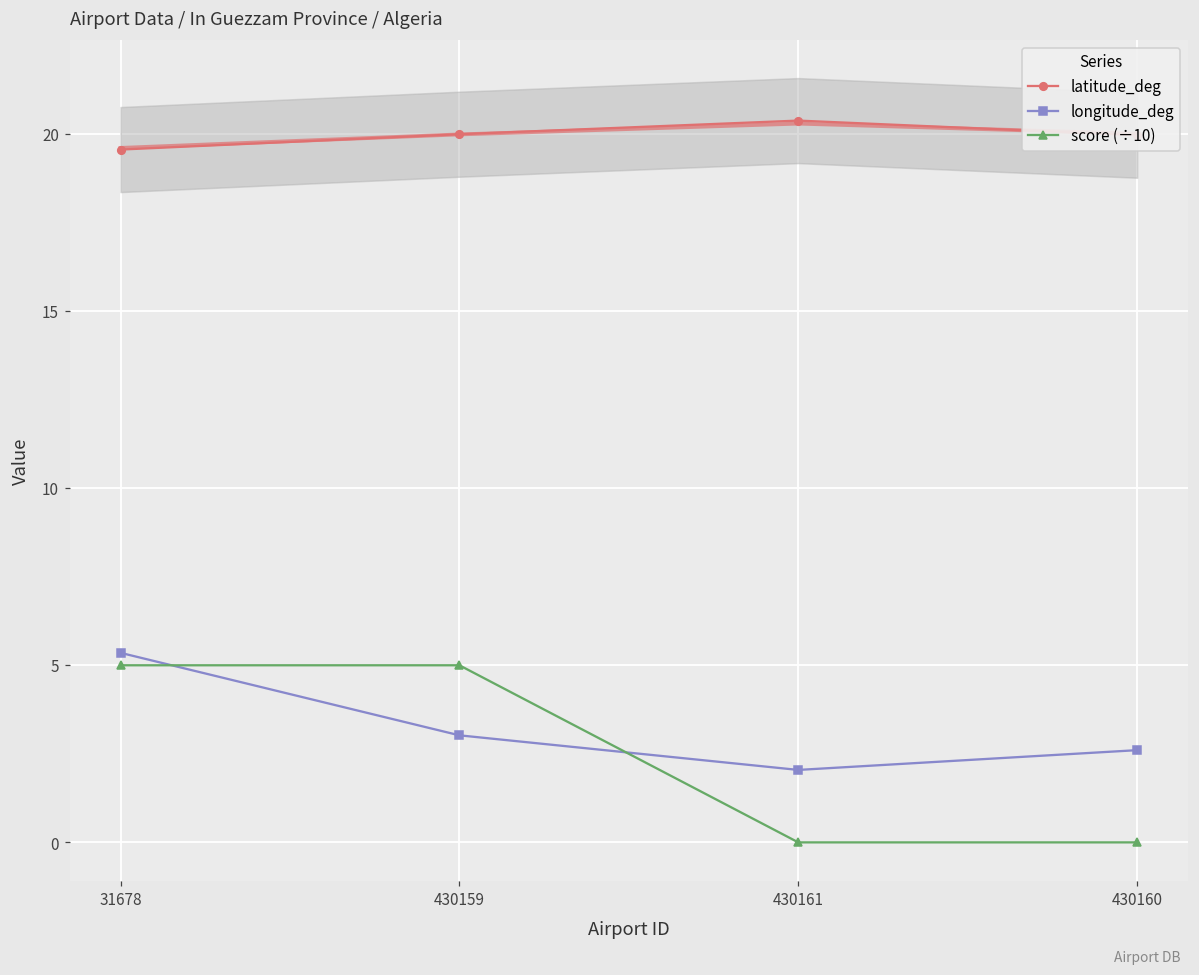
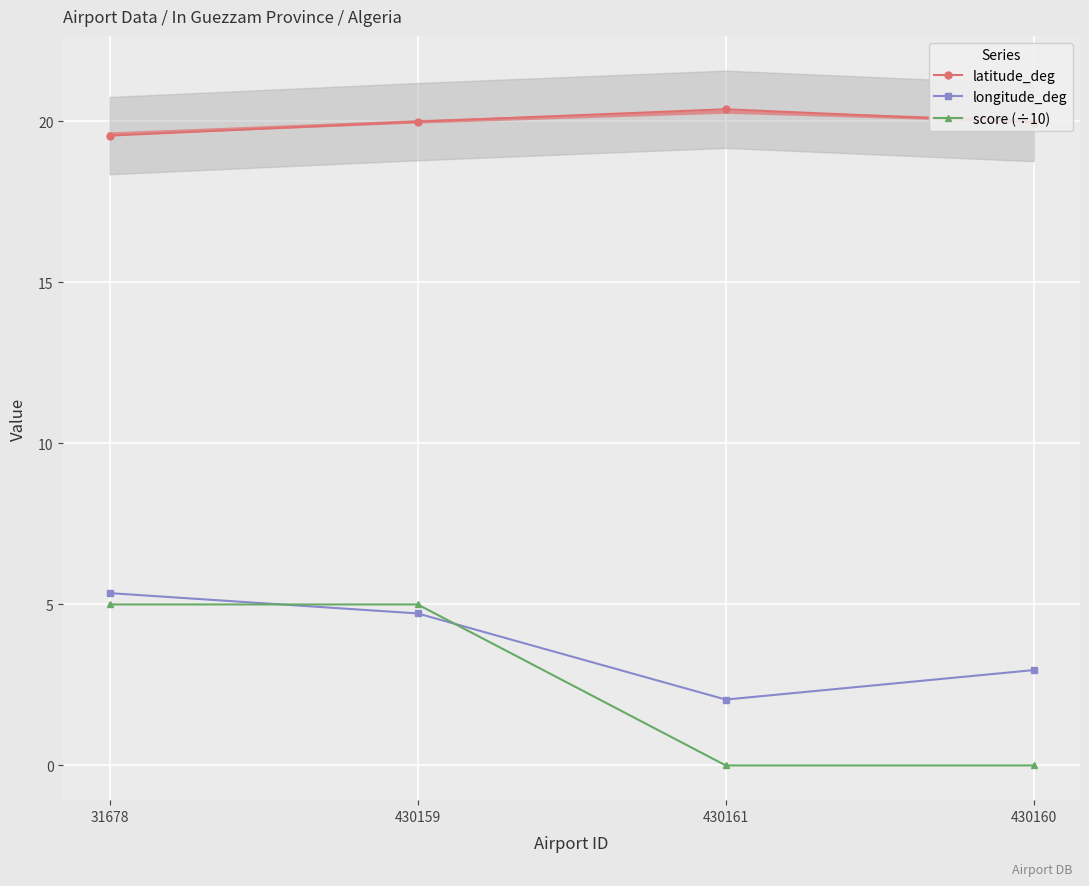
longitude_deg, 430159: 3.0 -> 4.7
longitude_deg, 430160: 2.6 -> 3.0
